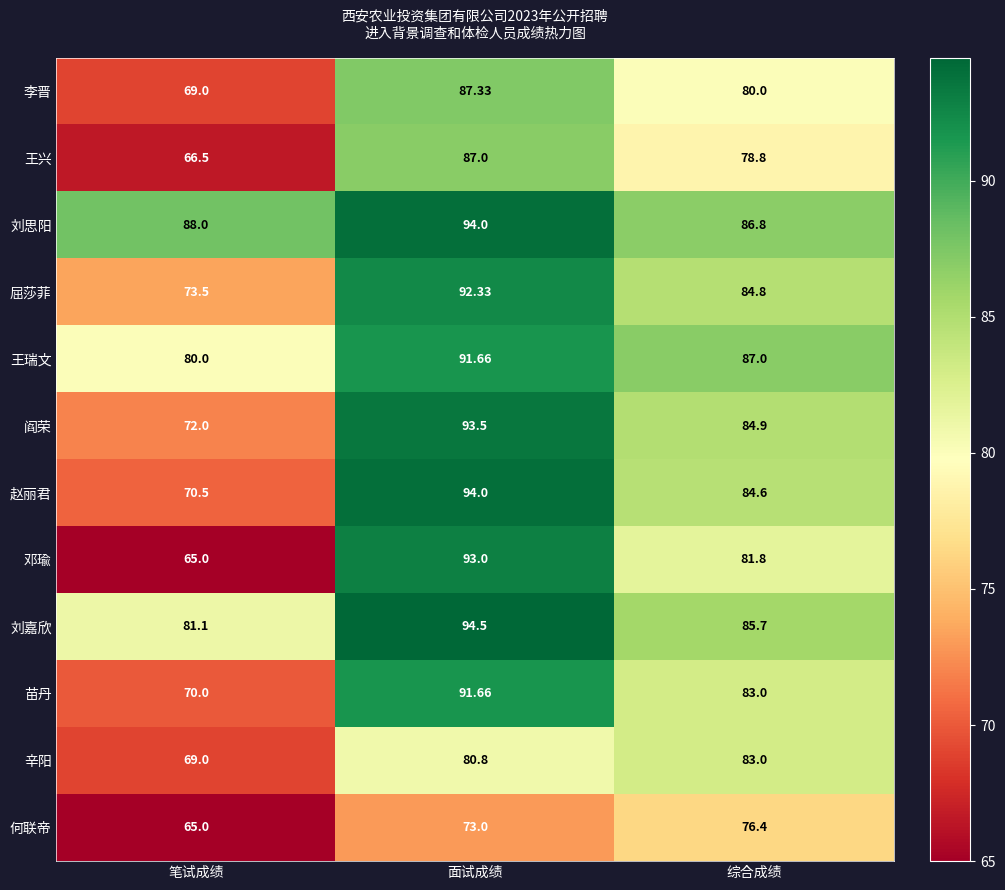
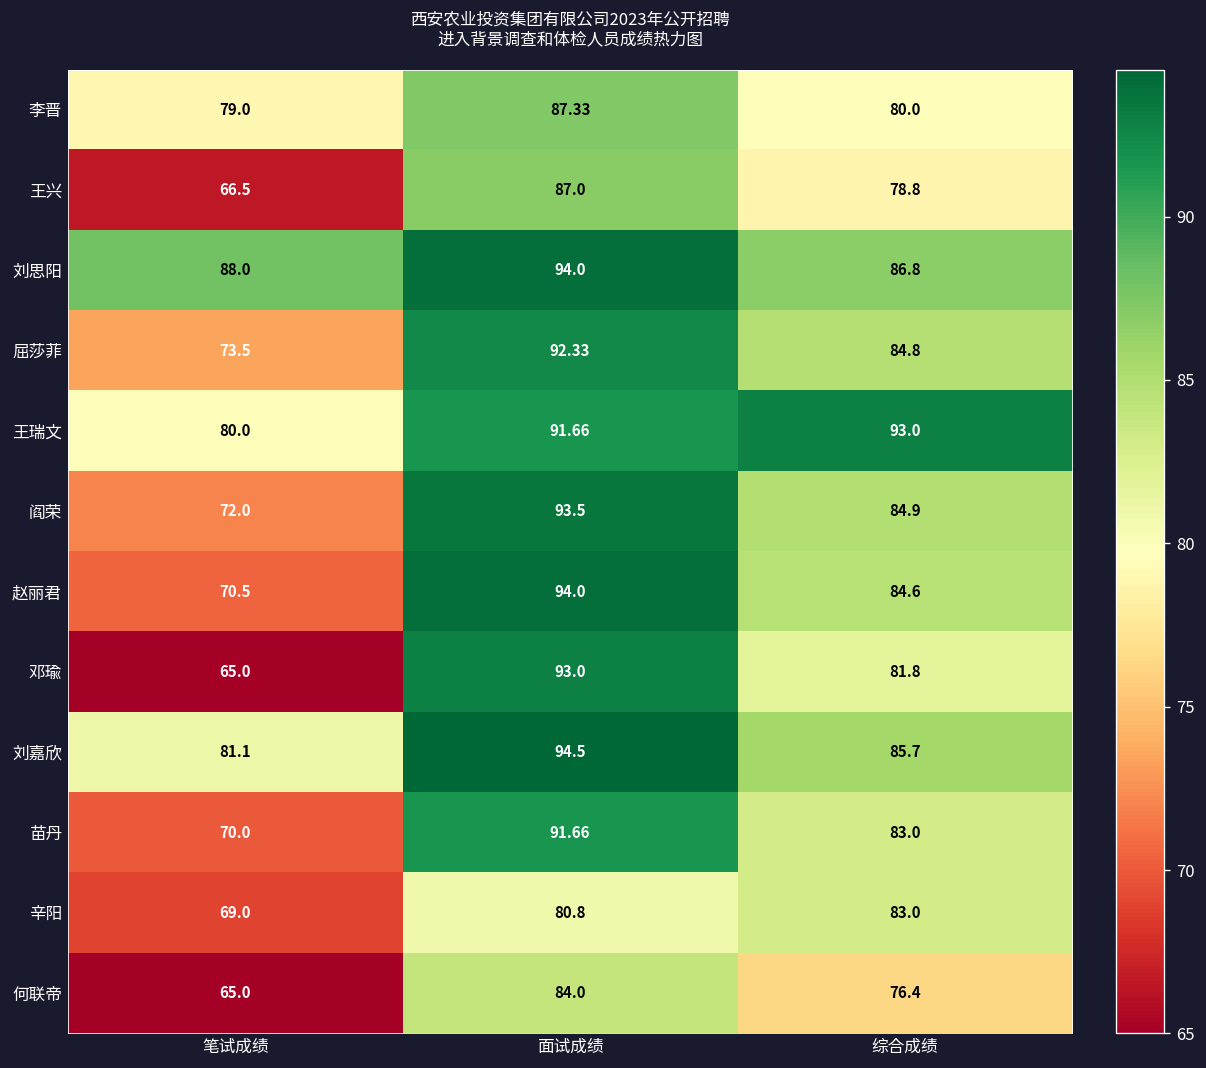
李晋, 笔试成绩: 69.0 -> 79.0
王瑞文, 综合成绩: 87.0 -> 93.0
何联帝, 面试成绩: 73.0 -> 84.0
